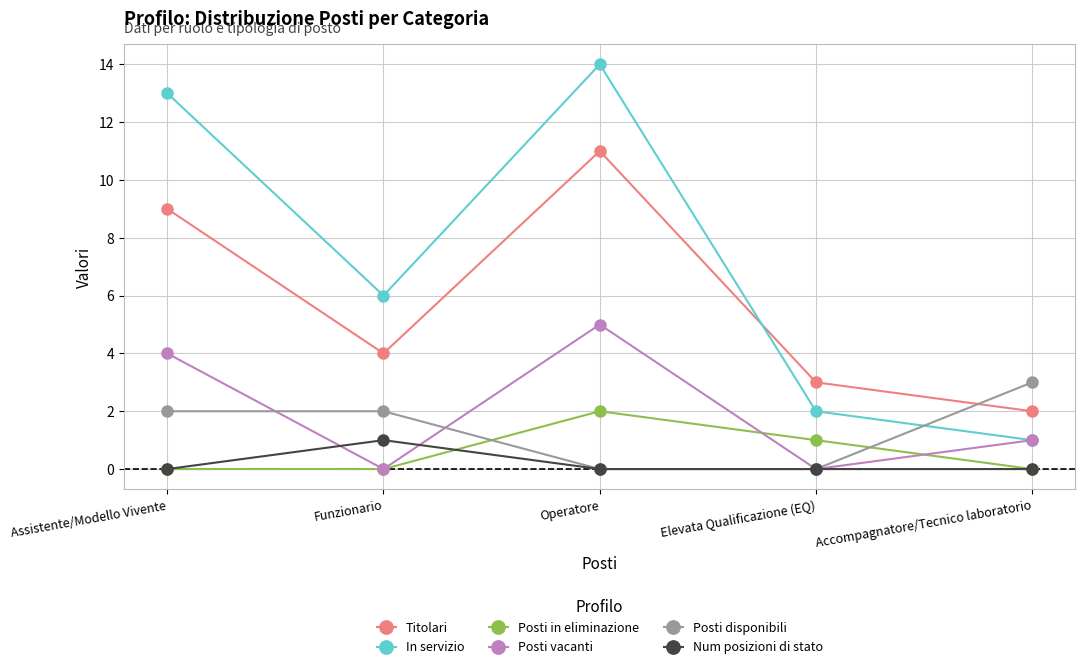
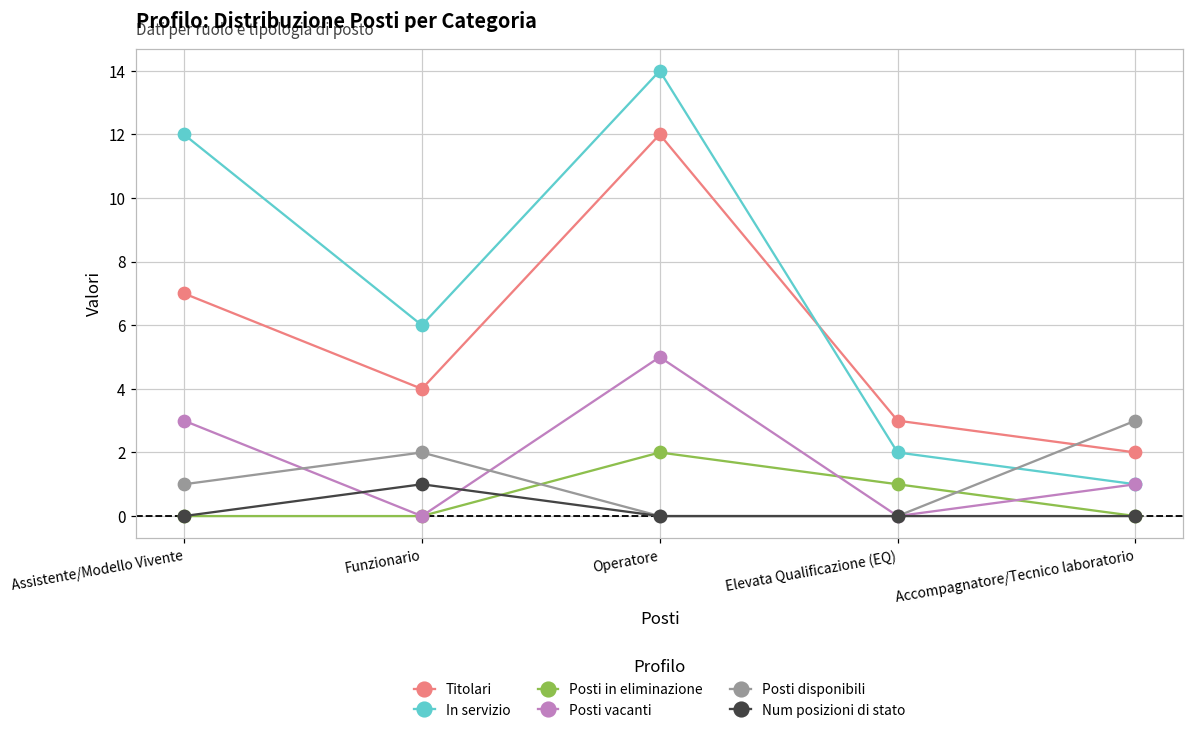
Titolari, Assistente/Modello Vivente: 9 -> 7
In servizio, Assistente/Modello Vivente: 13 -> 12
Posti vacanti, Assistente/Modello Vivente: 4 -> 3
Posti disponibili, Assistente/Modello Vivente: 2 -> 1
Titolari, Operatore: 11 -> 12
